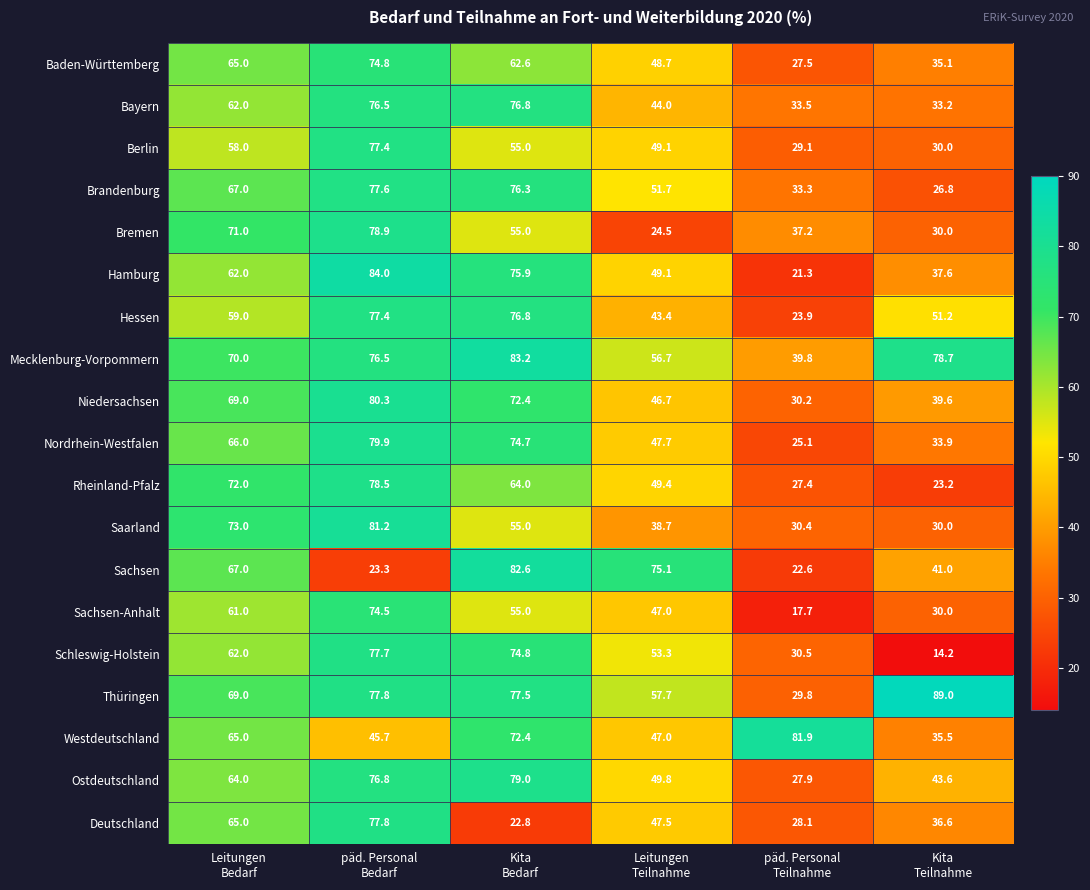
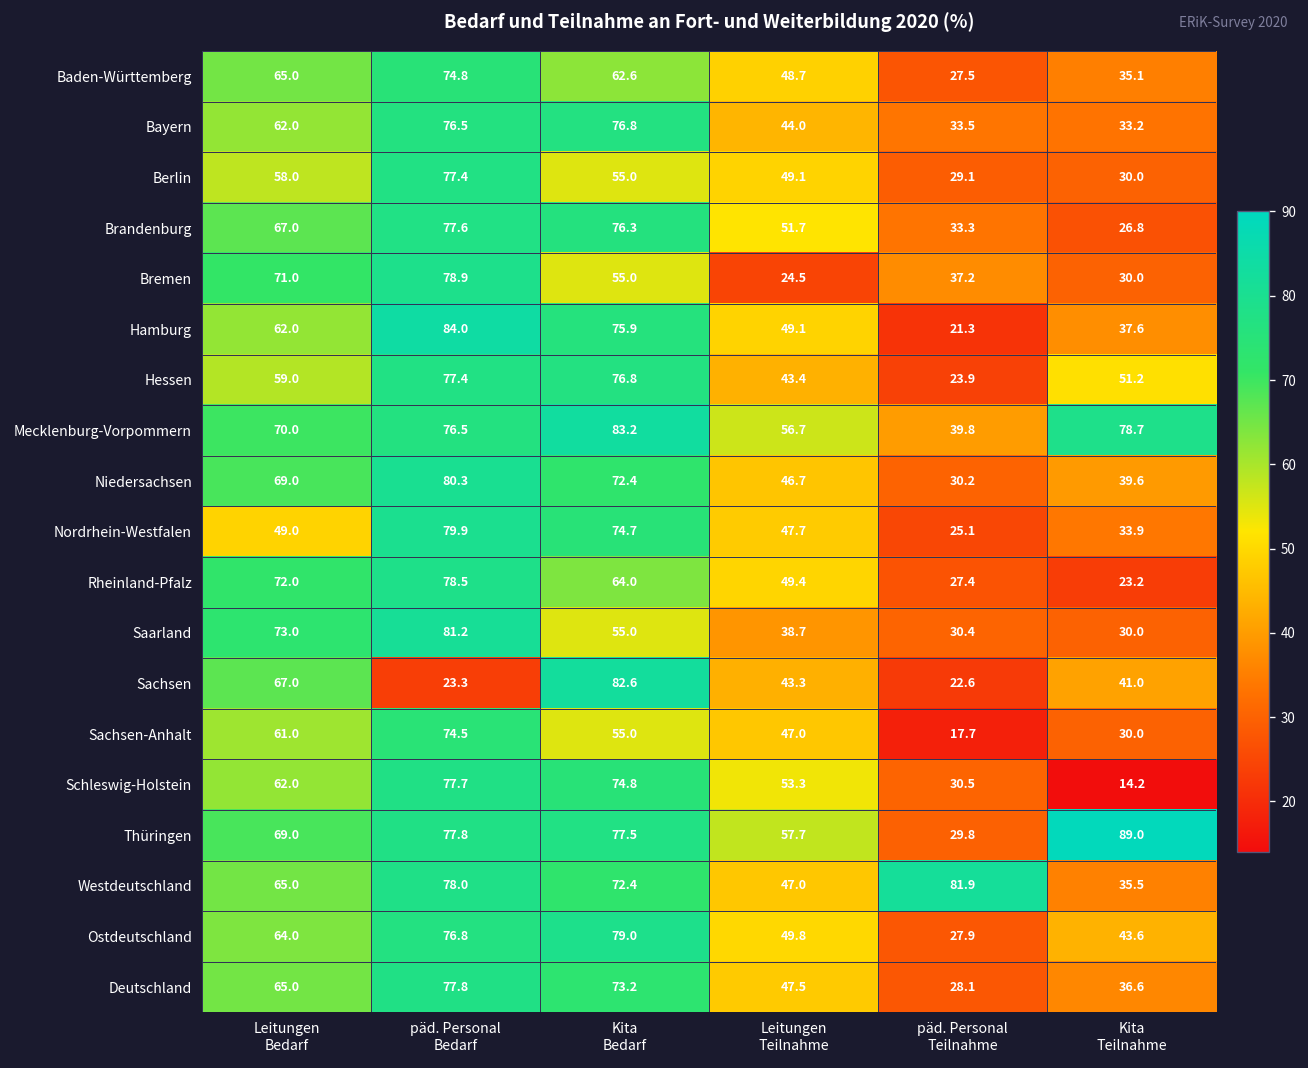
Nordrhein-Westfalen, Leitungen Bedarf: 66.0 -> 49.0
Sachsen, Leitungen Teilnahme: 75.1 -> 43.3
Westdeutschland, päd. Personal Bedarf: 45.7 -> 78.0
Deutschland, Kita Bedarf: 22.8 -> 73.2
